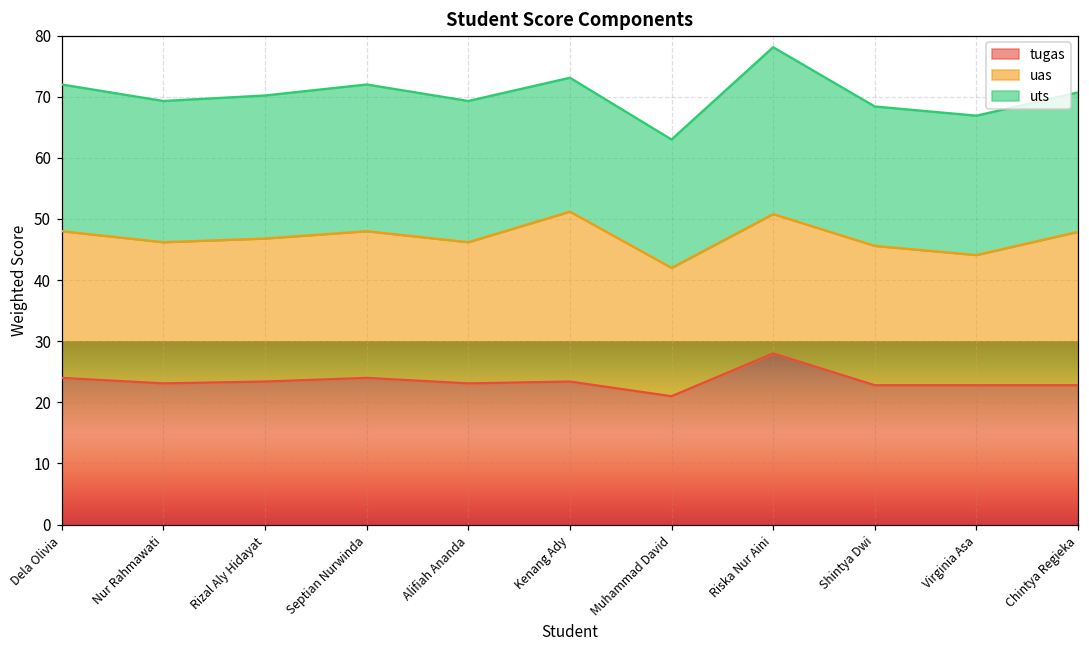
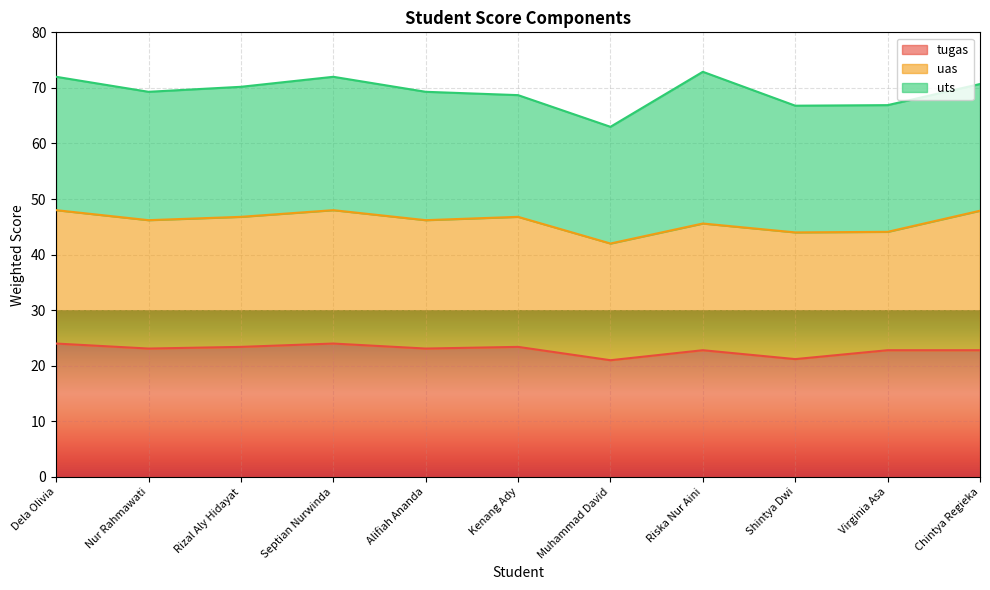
uas, Kenang Ady: 28 -> 23
tugas, Riska Nur Aini: 28 -> 23
tugas, Shintya Dwi: 23 -> 21
